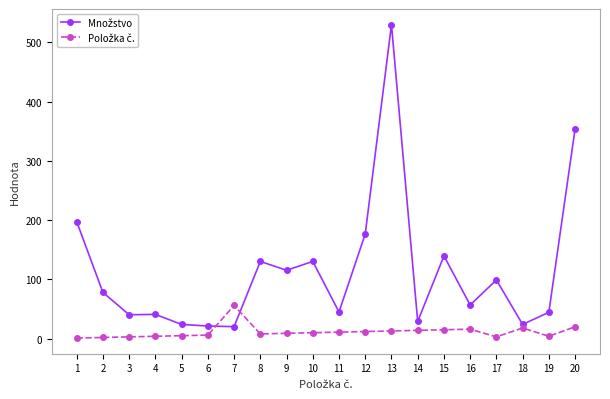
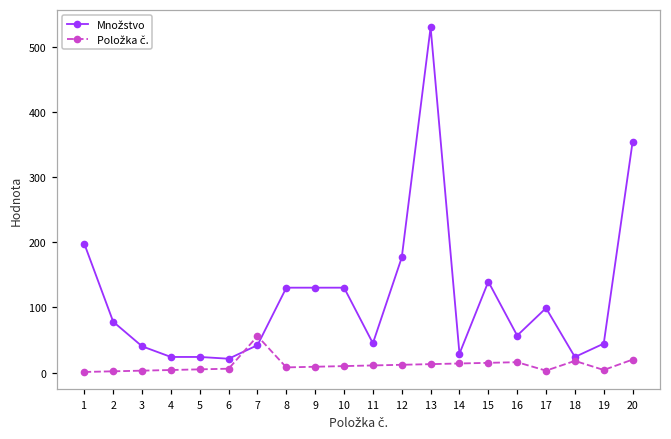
Množstvo, 4: 40 -> 20
Množstvo, 7: 20 -> 40
Množstvo, 9: 120 -> 130
